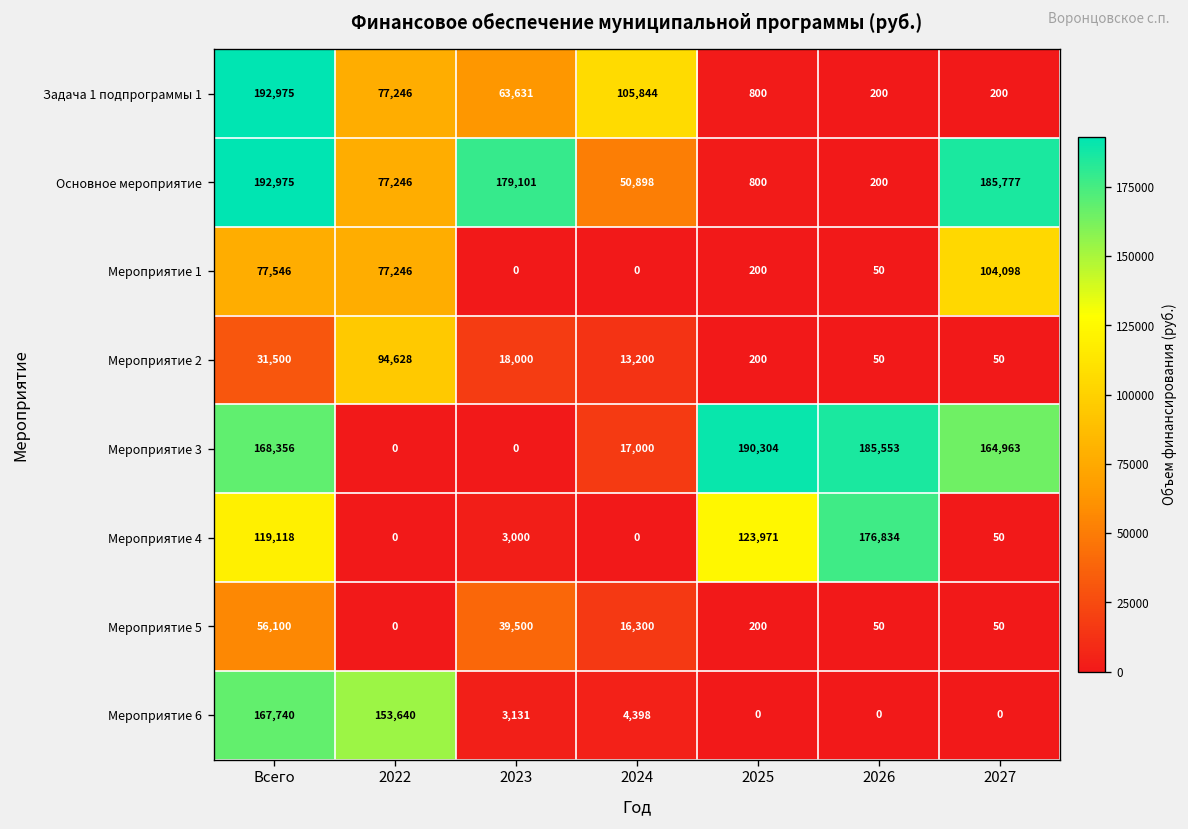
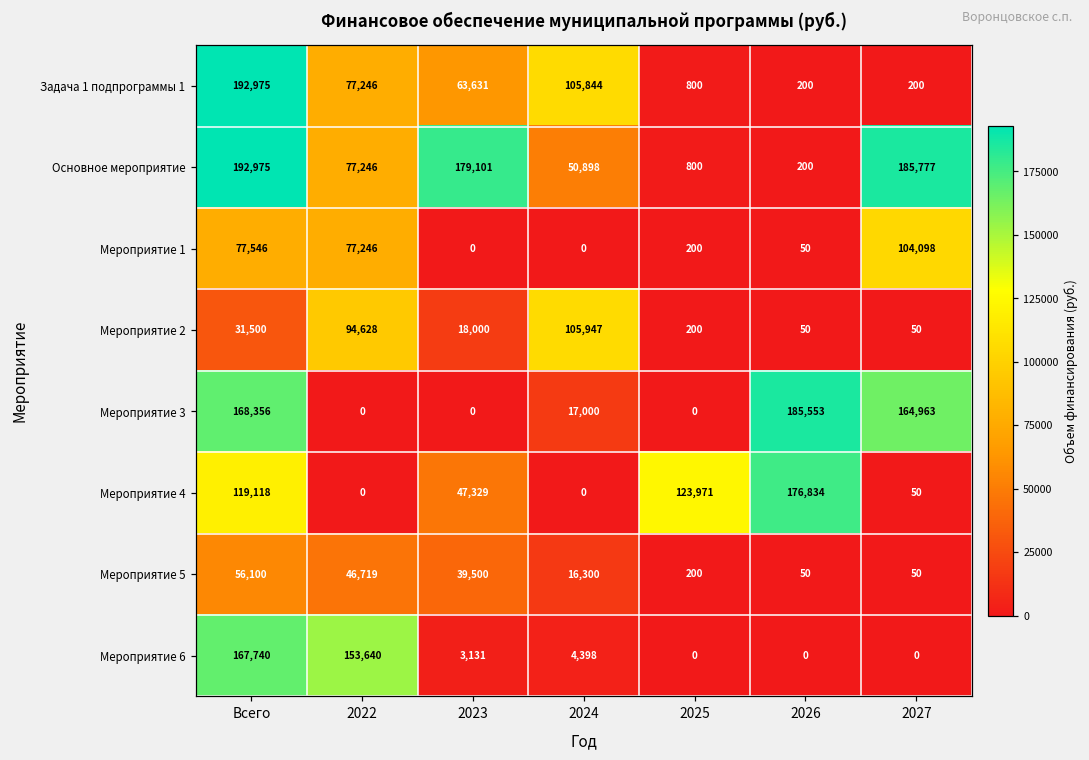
Мероприятие 2, 2024: 13,200 -> 105,947
Мероприятие 3, 2025: 190,304 -> 0
Мероприятие 4, 2023: 3,000 -> 47,329
Мероприятие 5, 2022: 0 -> 46,719
